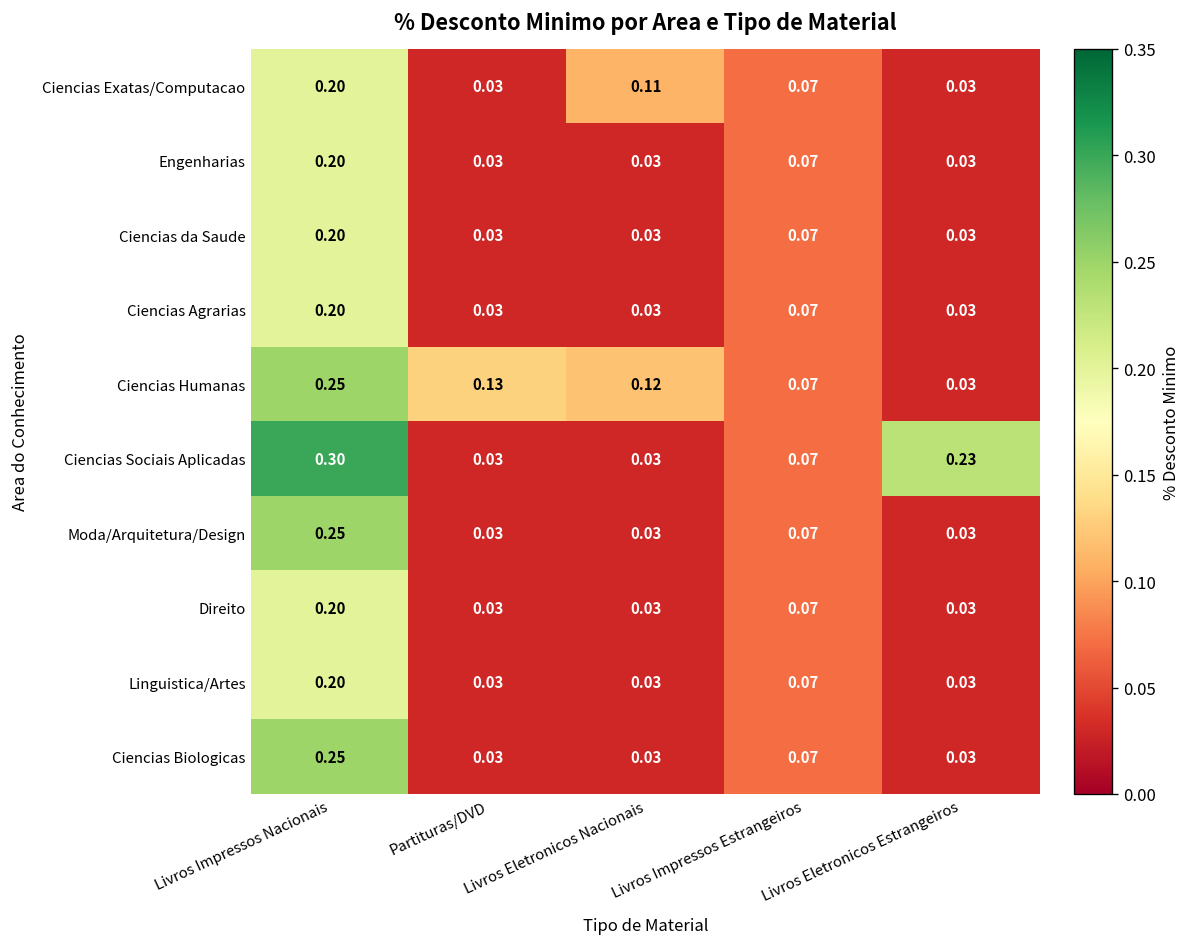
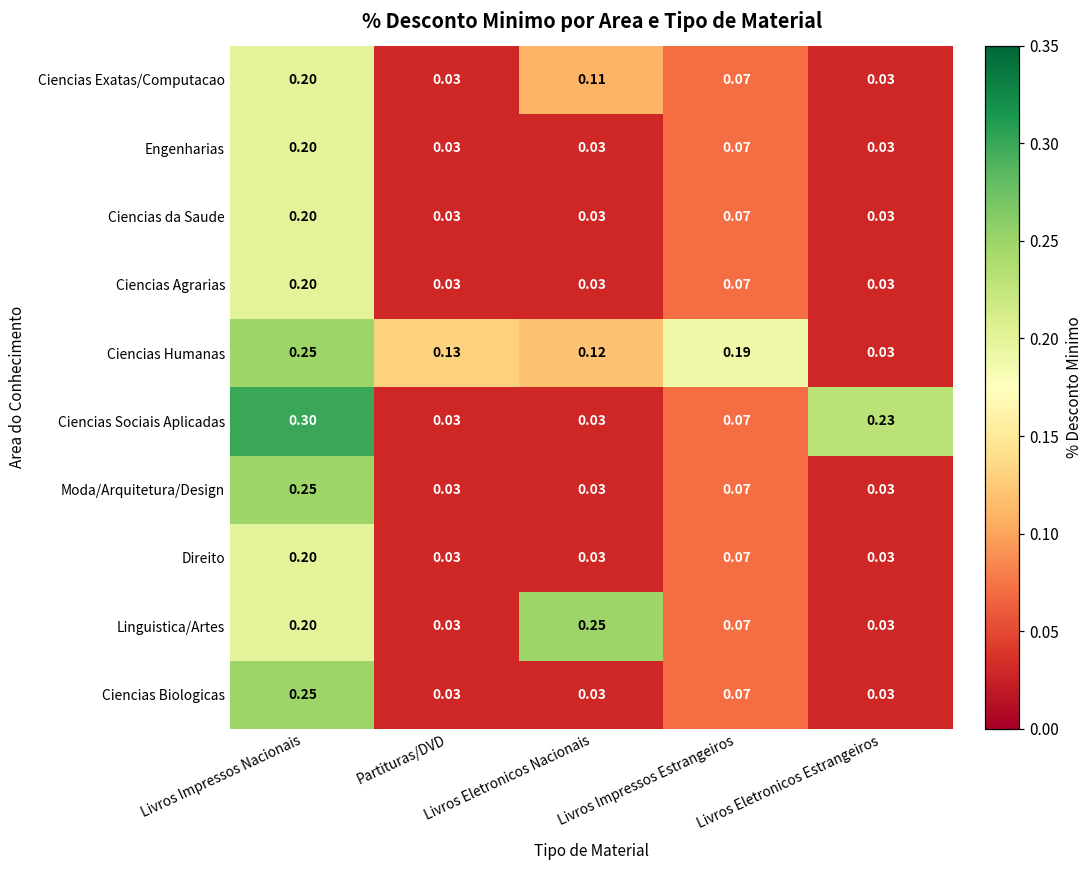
Ciencias Humanas, Livros Impressos Estrangeiros: 0.07 -> 0.19
Linguistica/Artes, Livros Eletronicos Nacionais: 0.03 -> 0.25
